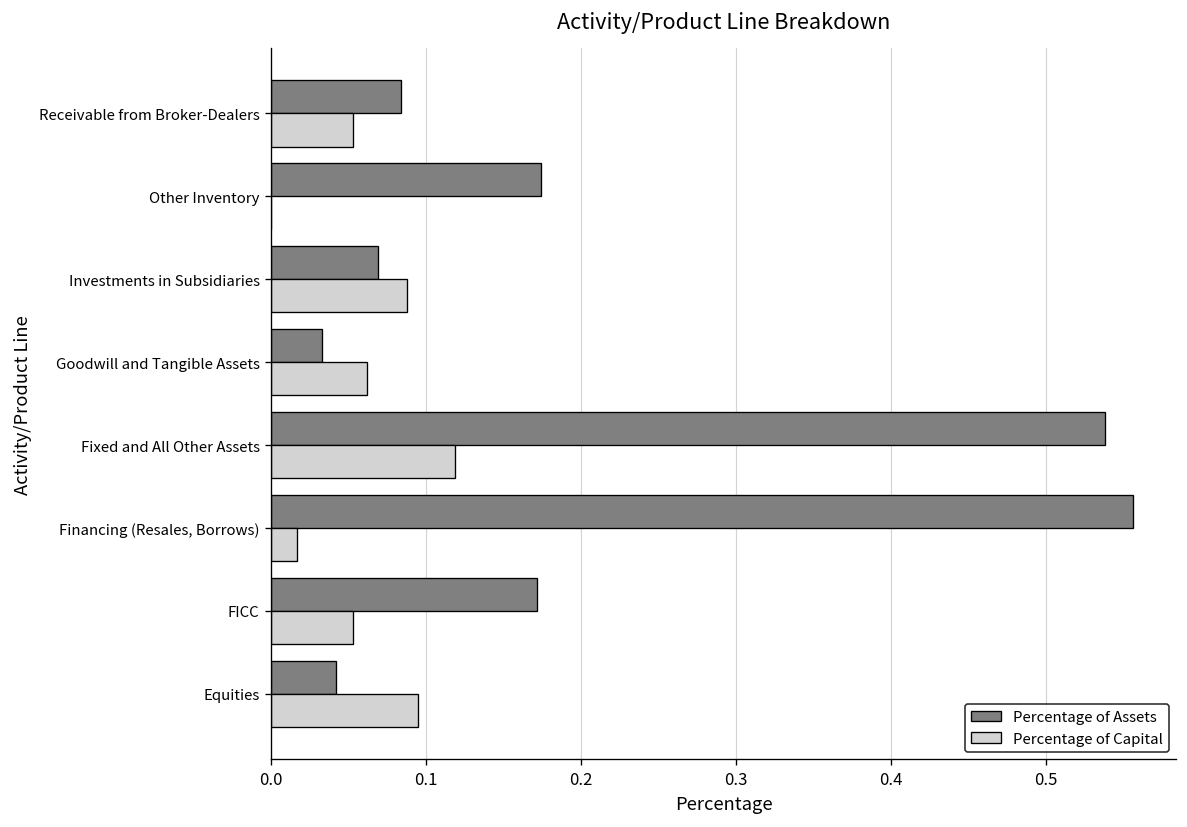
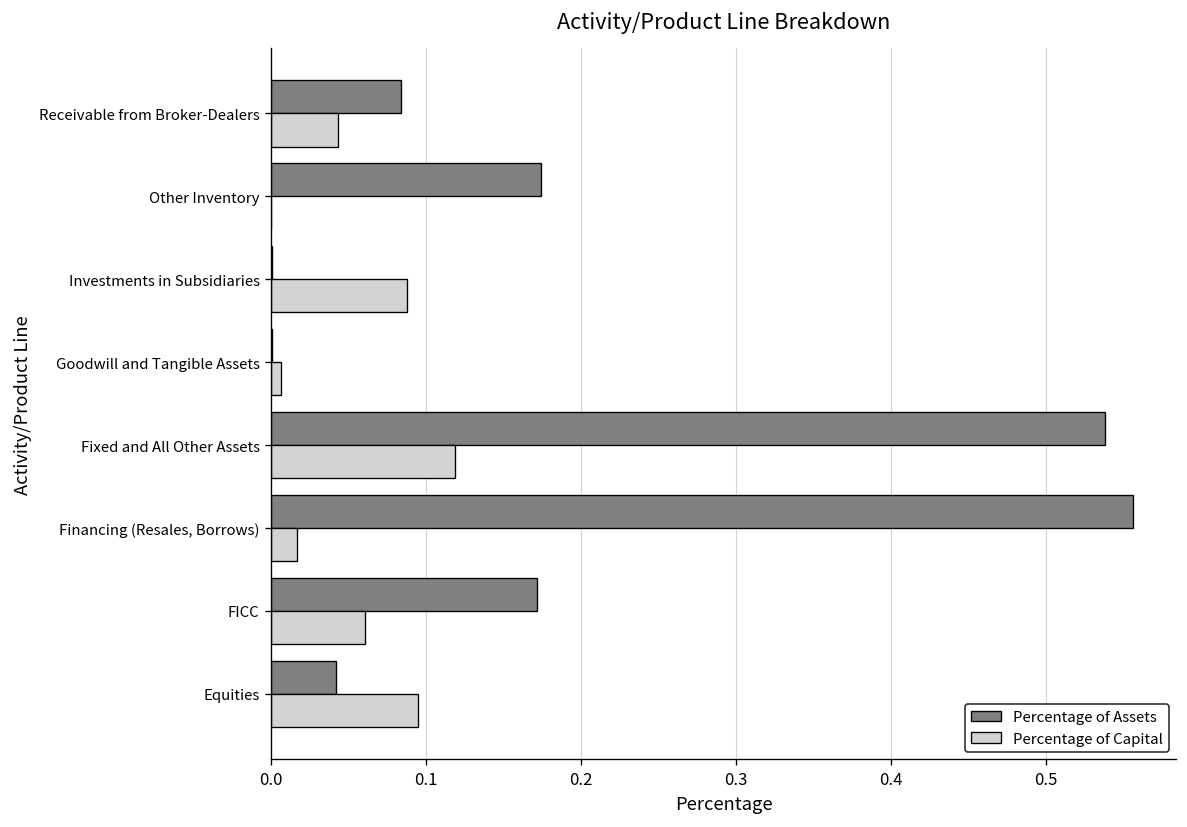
Percentage of Capital, Receivable from Broker-Dealers: 0.053 -> 0.043
Percentage of Assets, Investments in Subsidiaries: 0.069 -> 0.000
Percentage of Assets, Goodwill and Tangible Assets: 0.033 -> 0.000
Percentage of Capital, Goodwill and Tangible Assets: 0.062 -> 0.006
Percentage of Capital, FICC: 0.053 -> 0.060
